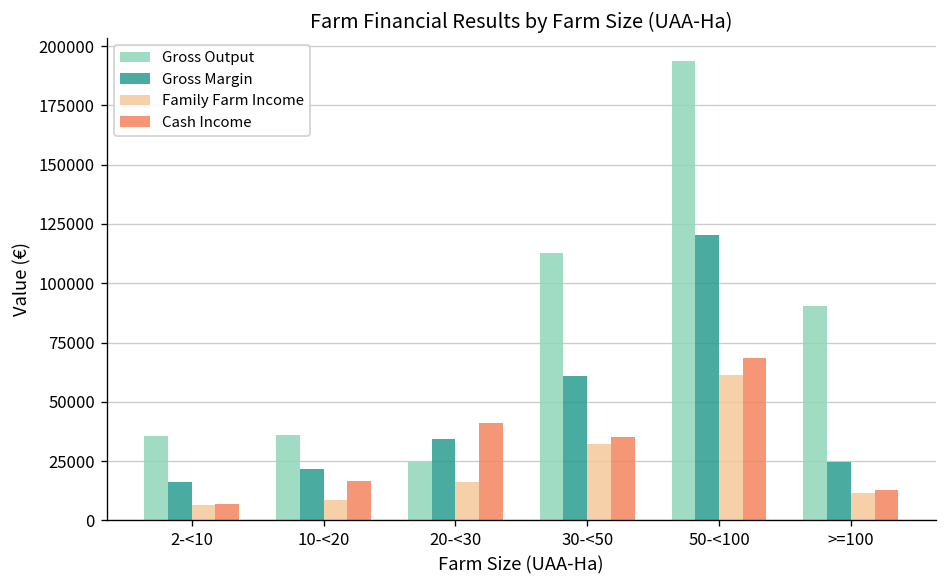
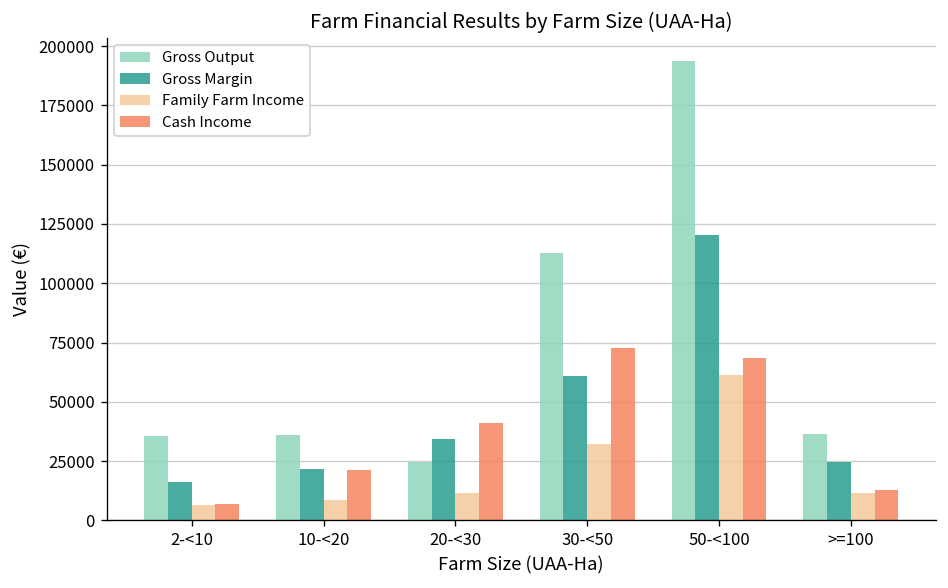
Cash Income, 10-<20: 17000 -> 21000
Family Farm Income, 20-<30: 16000 -> 11000
Cash Income, 30-<50: 35000 -> 73000
Gross Output, >=100: 91000 -> 36000
